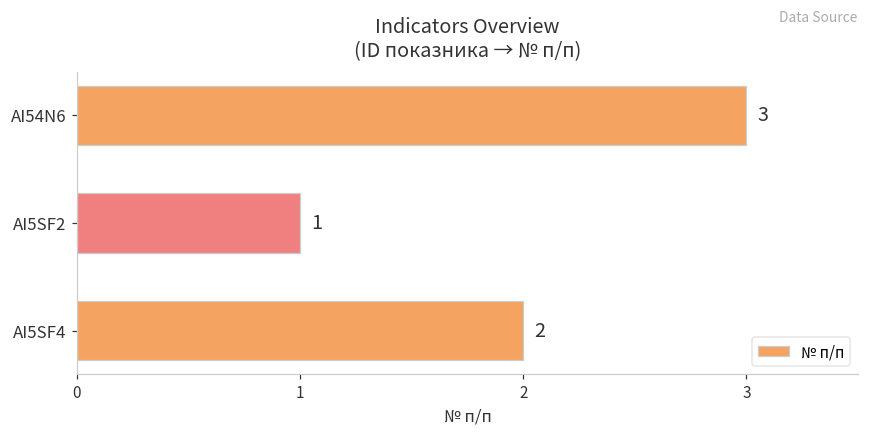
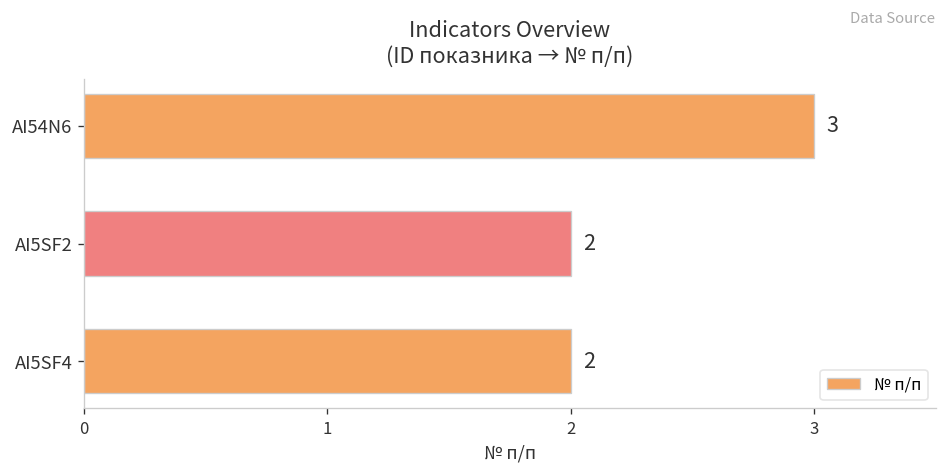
AI5SF2: 1 -> 2
